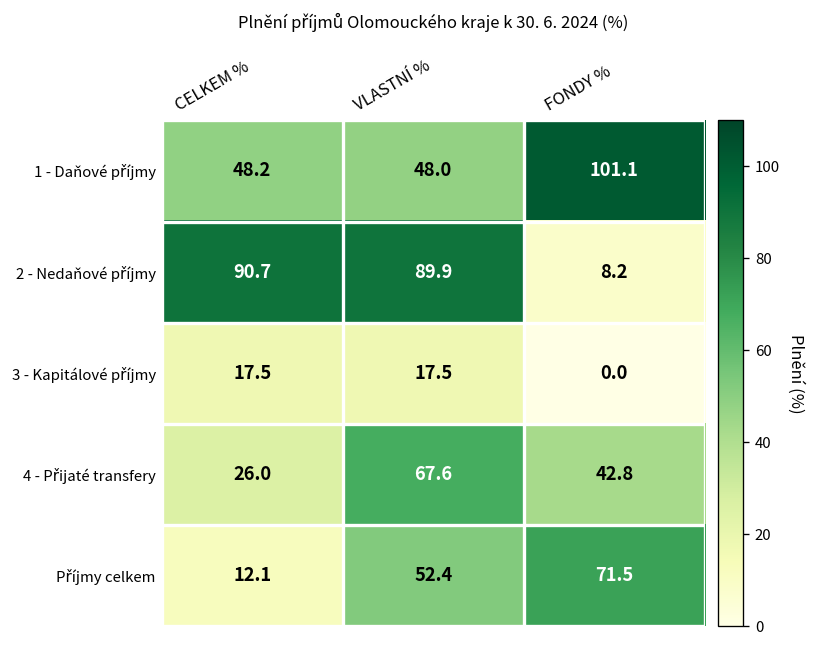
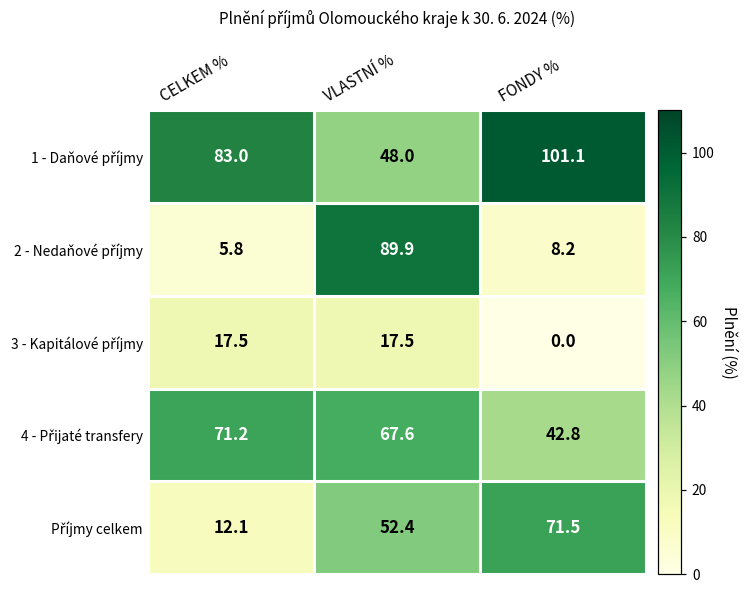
1 - Daňové příjmy, CELKEM %: 48.2 -> 83.0
2 - Nedaňové příjmy, CELKEM %: 90.7 -> 5.8
4 - Přijaté transfery, CELKEM %: 26.0 -> 71.2
